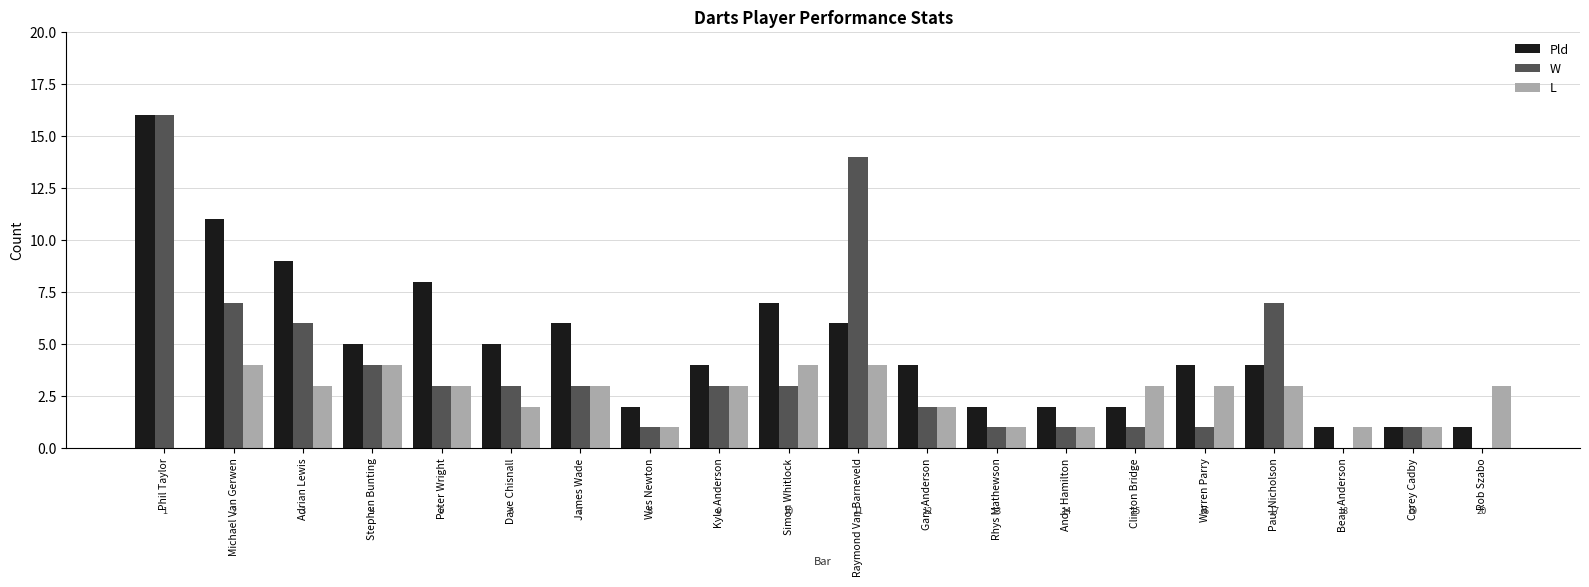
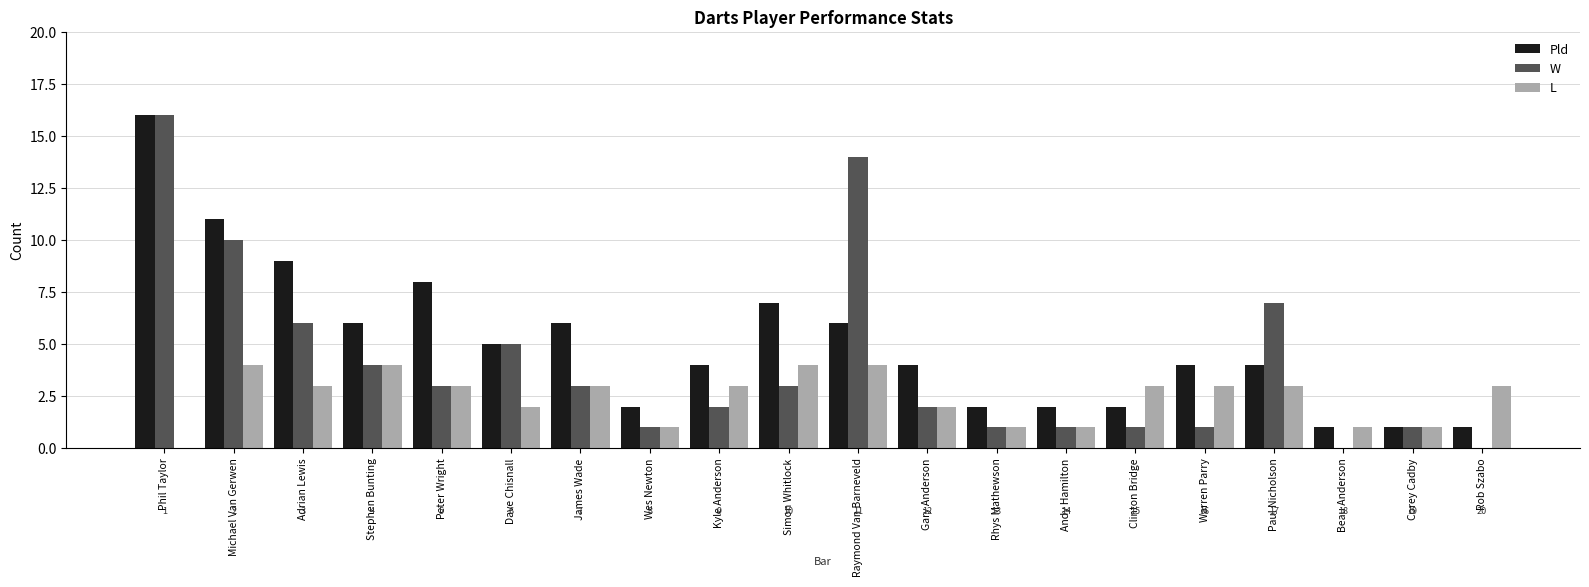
W, Michael Van Gerwen: 7 -> 10
Pld, Stephen Bunting: 5 -> 6
W, Dave Chisnall: 3 -> 5
W, Kyle Anderson: 3 -> 2
